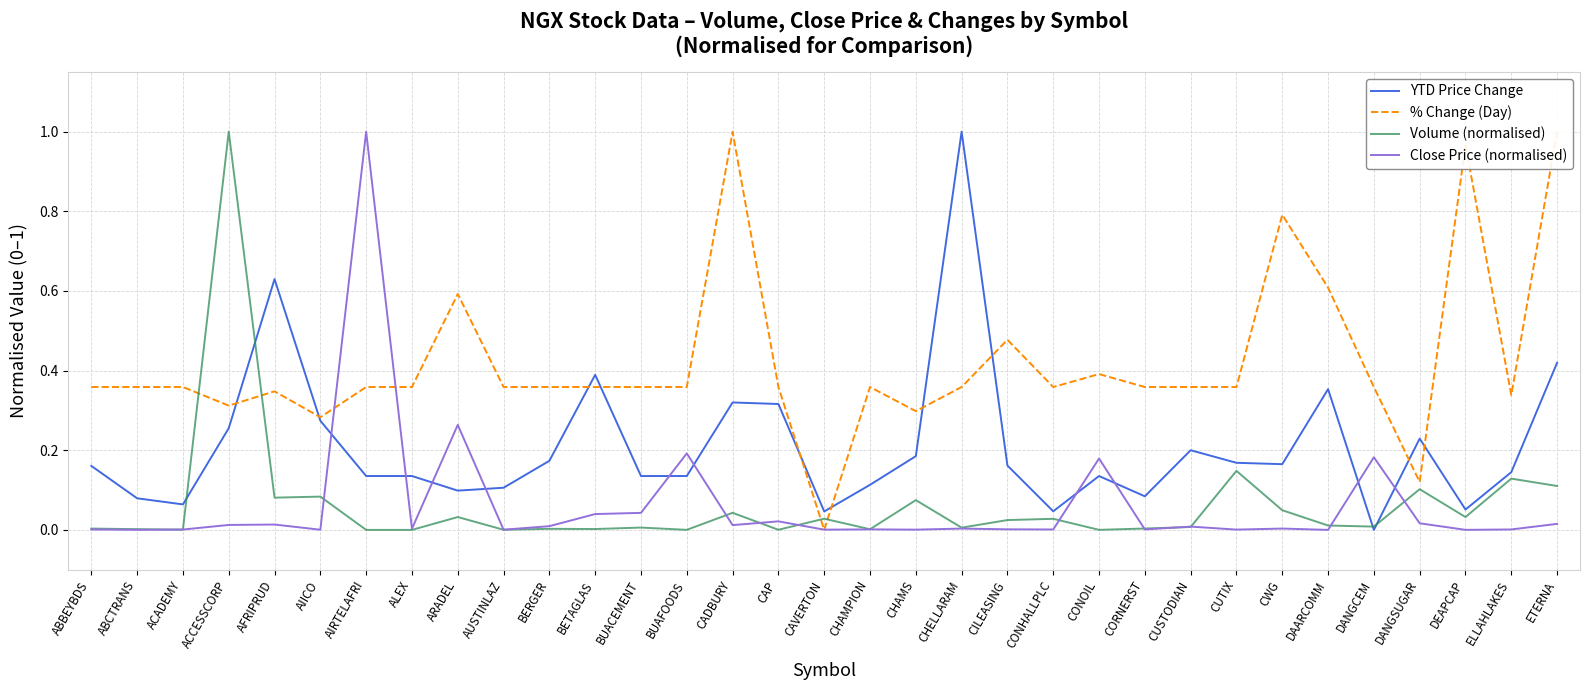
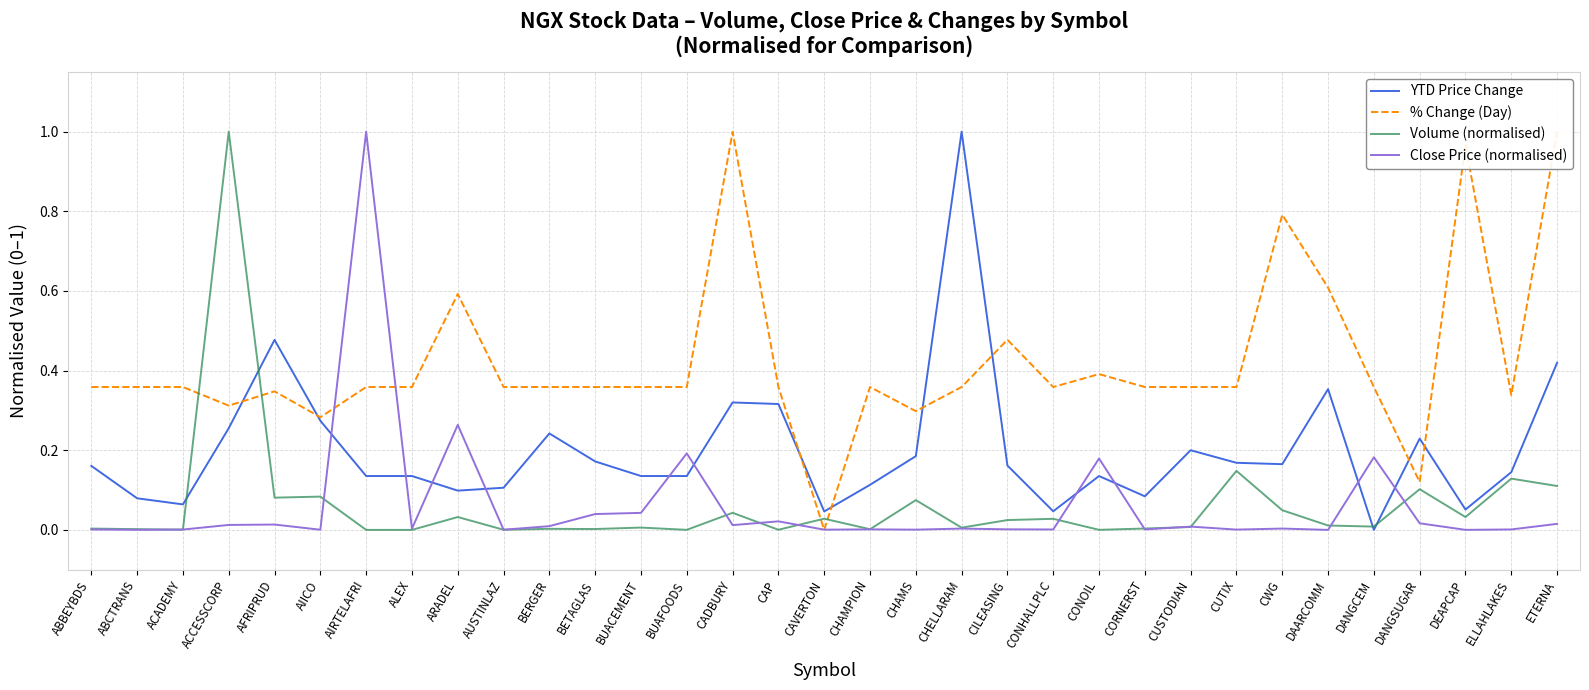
YTD Price Change, AFRIPRUD: 0.63 -> 0.48
YTD Price Change, BERGER: 0.17 -> 0.24
YTD Price Change, BETAGLAS: 0.39 -> 0.17
